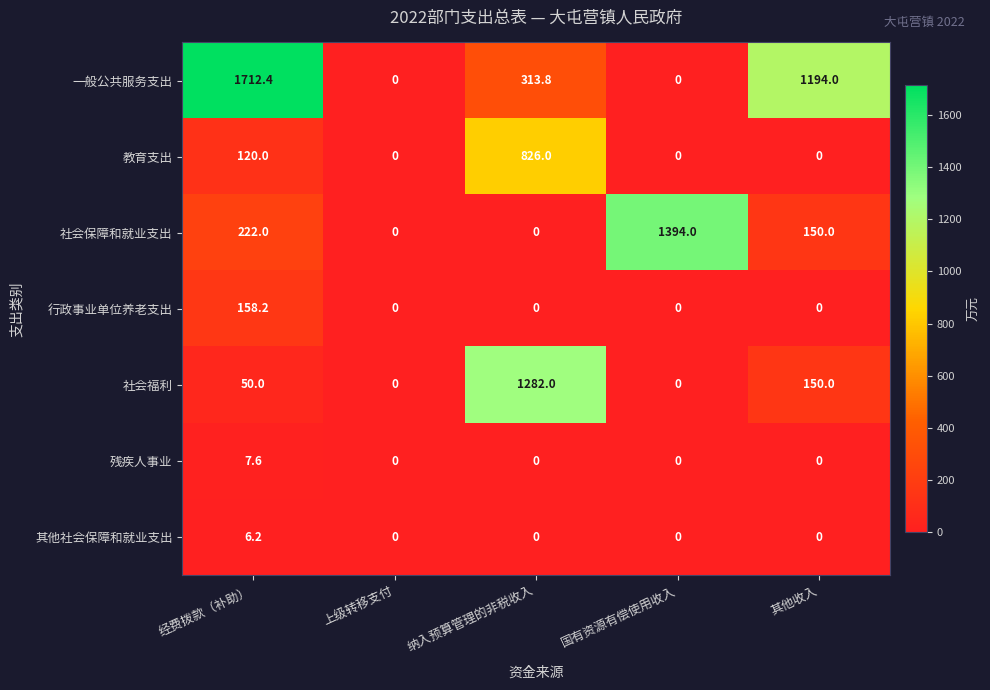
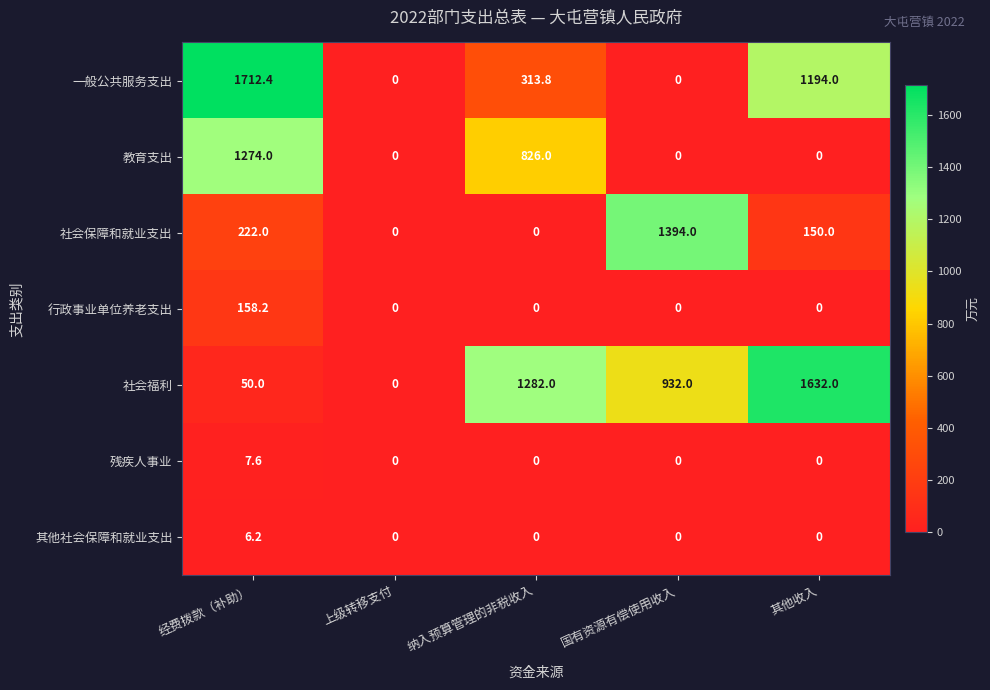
教育支出, 经费拨款（补助）: 120.0 -> 1274.0
社会福利, 国有资源有偿使用收入: 0 -> 932.0
社会福利, 其他收入: 150.0 -> 1632.0
